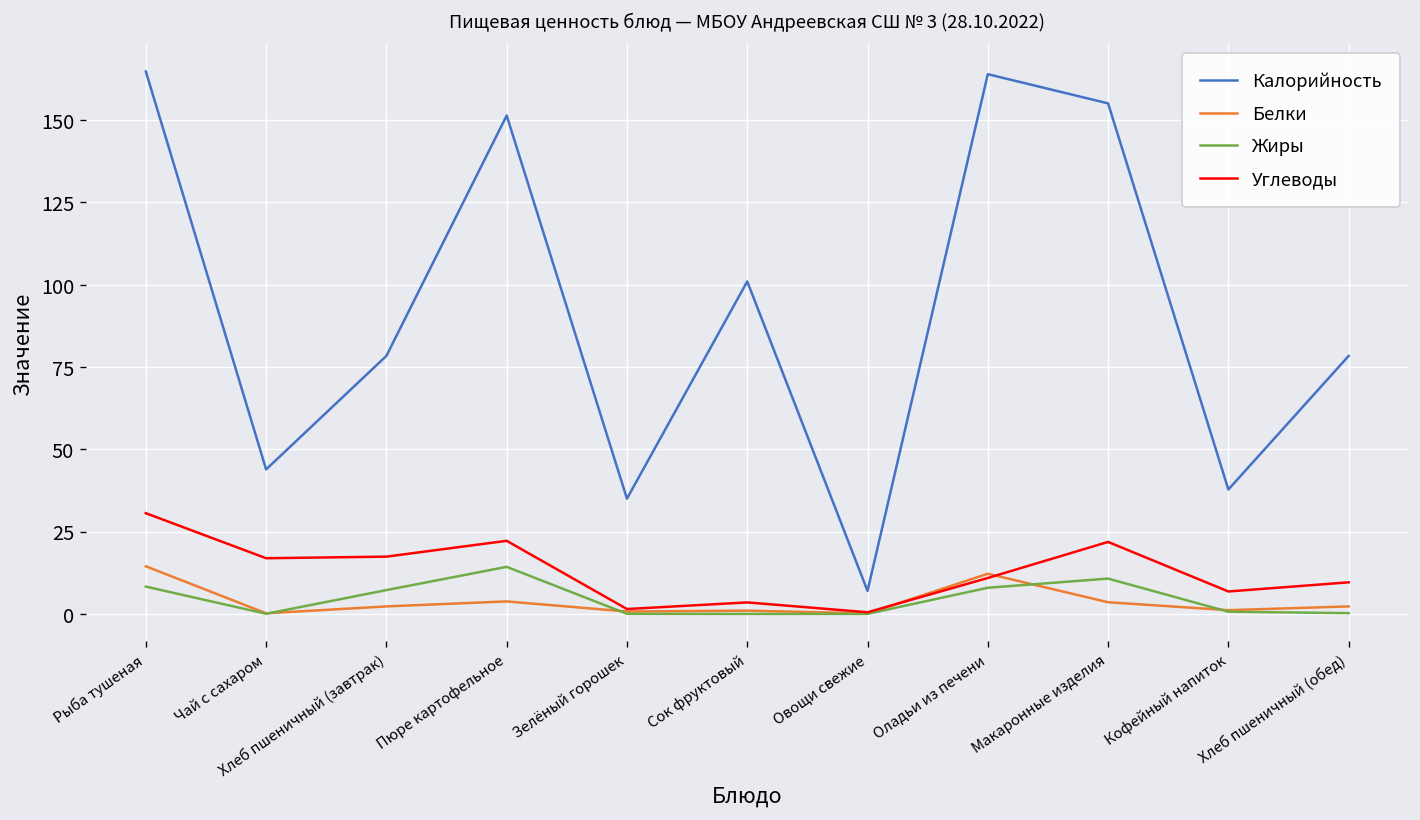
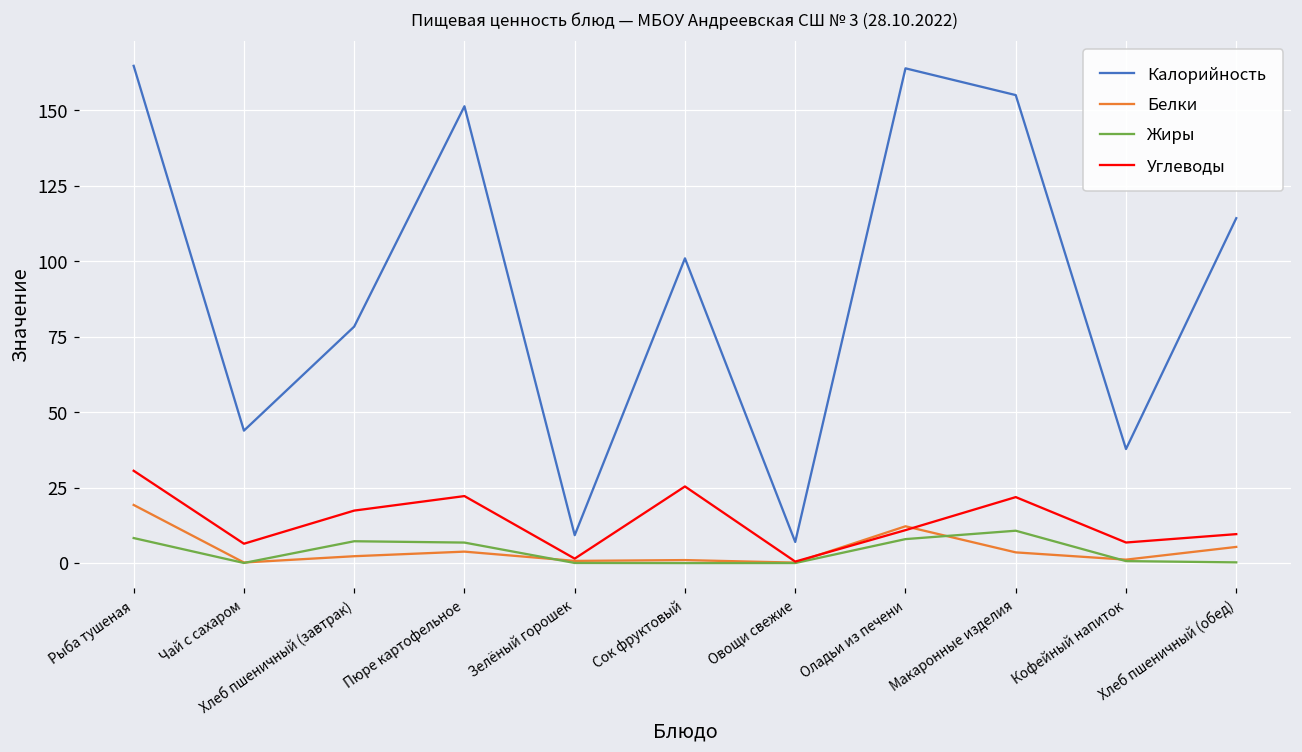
Белки, Рыба тушеная: 14 -> 19
Углеводы, Чай с сахаром: 17 -> 6
Жиры, Пюре картофельное: 14 -> 7
Калорийность, Зелёный горошек: 35 -> 9
Углеводы, Сок фруктовый: 4 -> 25
Калорийность, Хлеб пшеничный (обед): 78 -> 114
Белки, Хлеб пшеничный (обед): 2 -> 5
